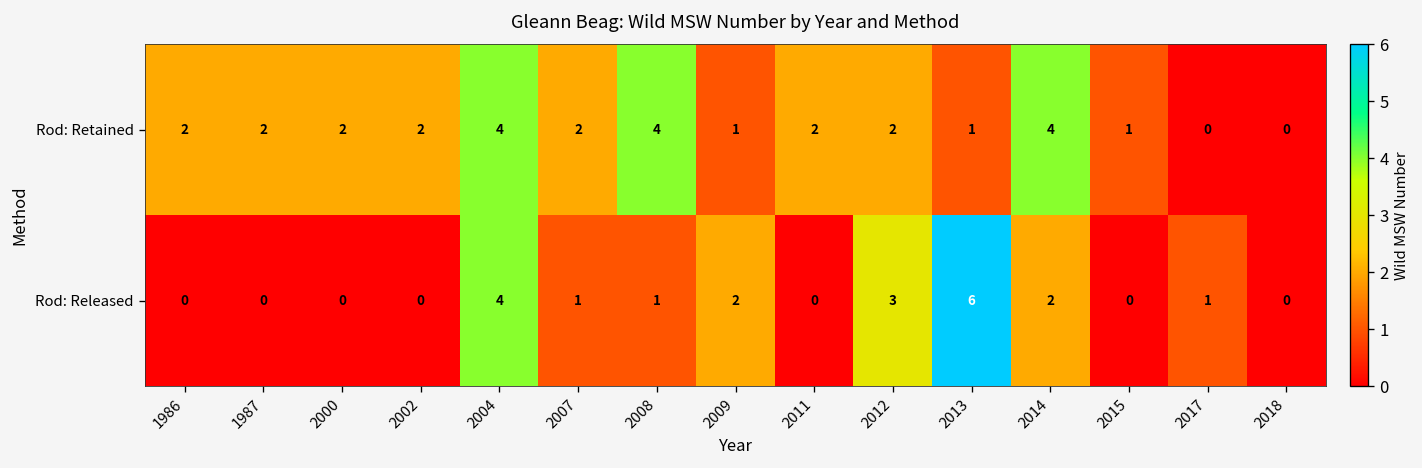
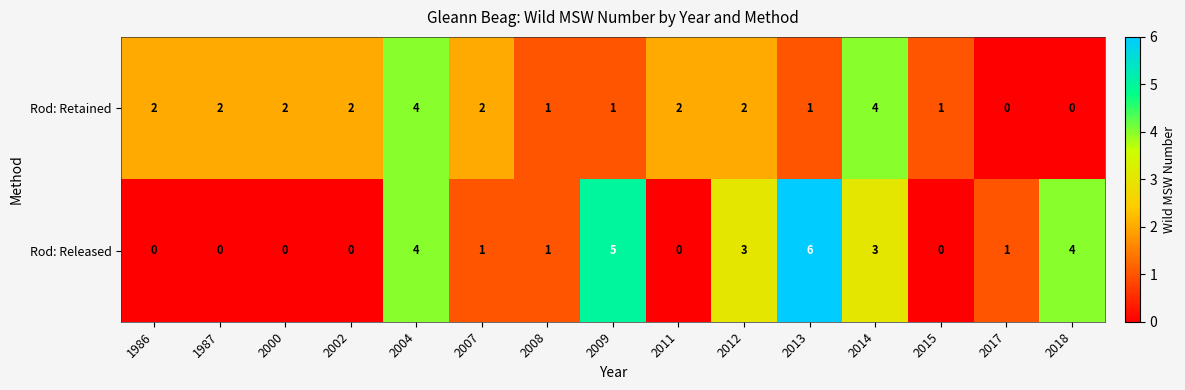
Rod: Retained, 2008: 4 -> 1
Rod: Released, 2009: 2 -> 5
Rod: Released, 2014: 2 -> 3
Rod: Released, 2018: 0 -> 4
